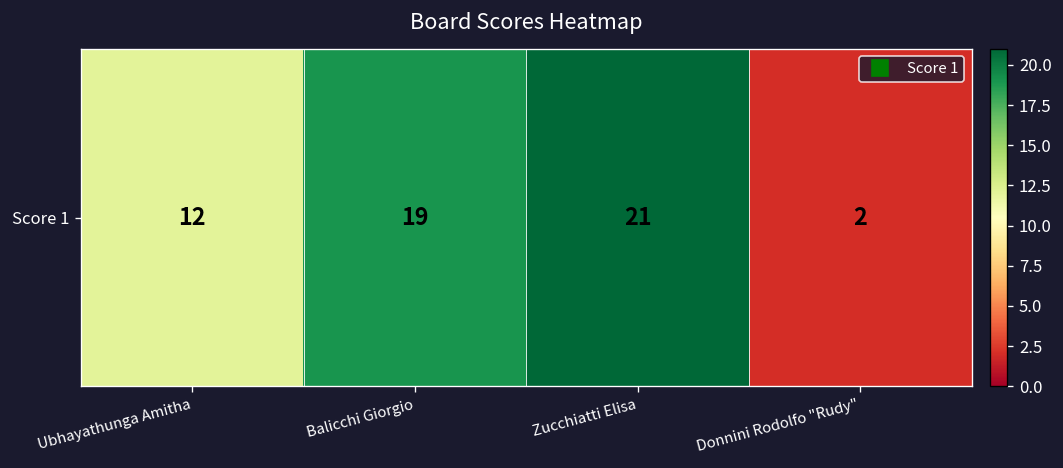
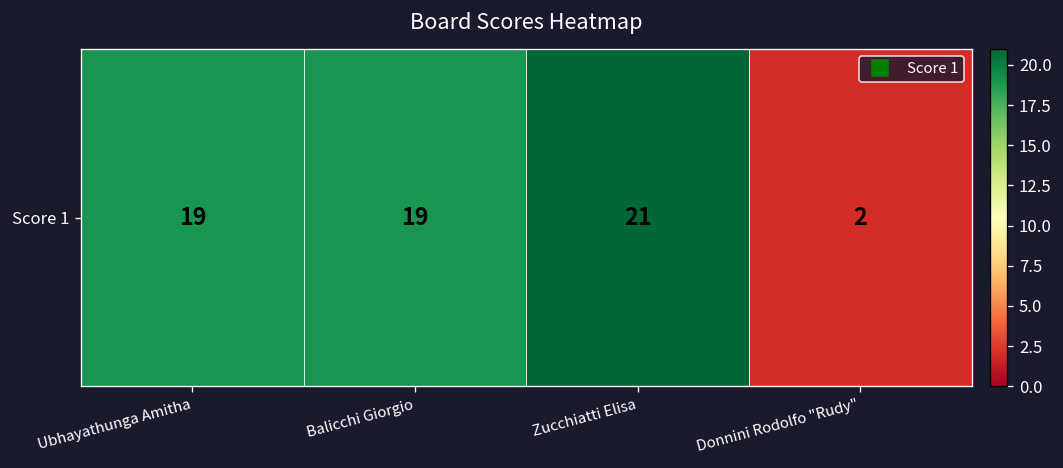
Score 1, Ubhayathunga Amitha: 12 -> 19
